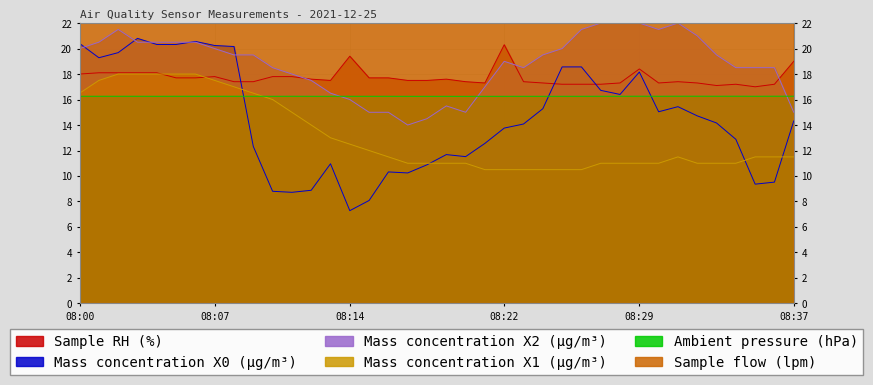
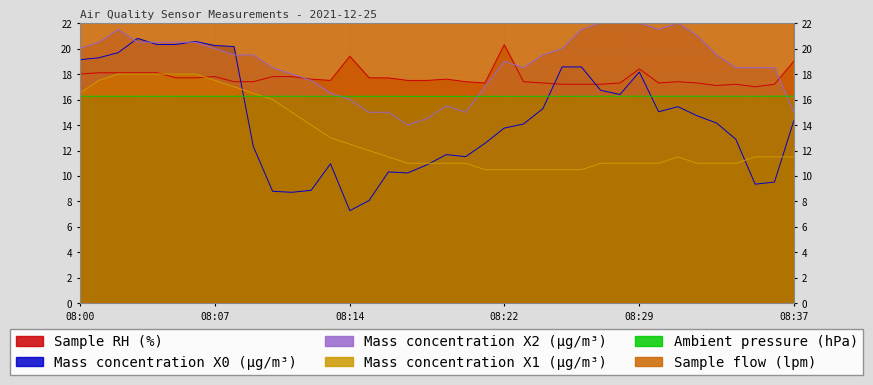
Mass concentration X0 (μg/m³), 08:00: 20.4 -> 19.1
